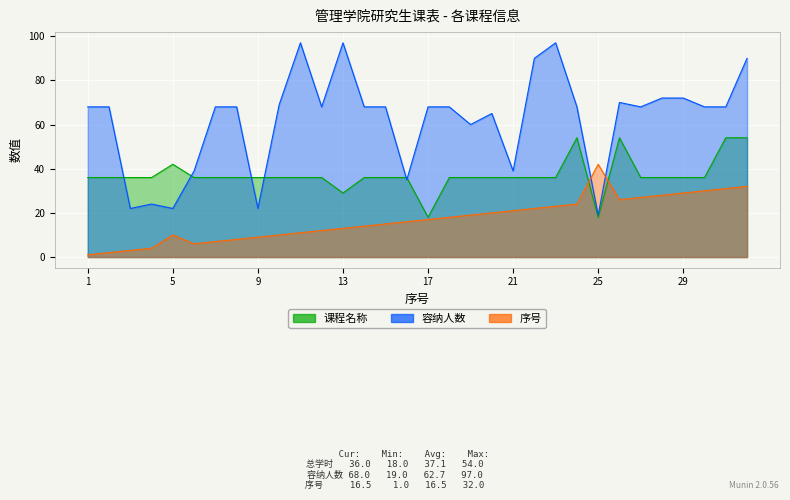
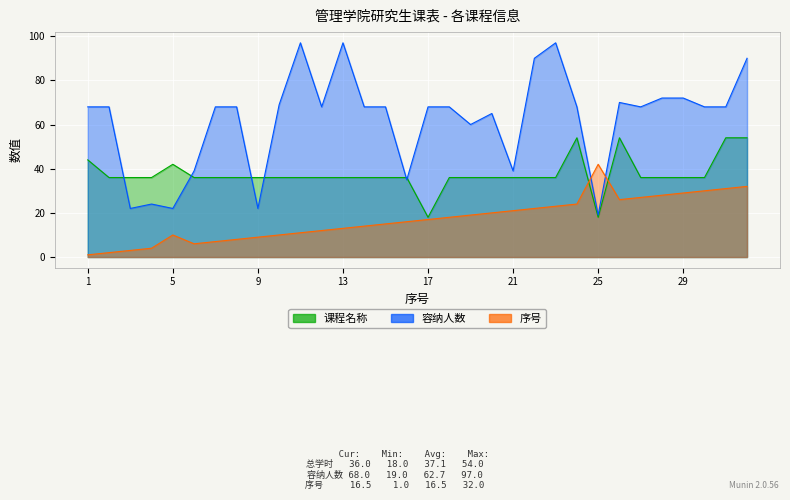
课程名称, 1: 36 -> 44
课程名称, 13: 29 -> 36
